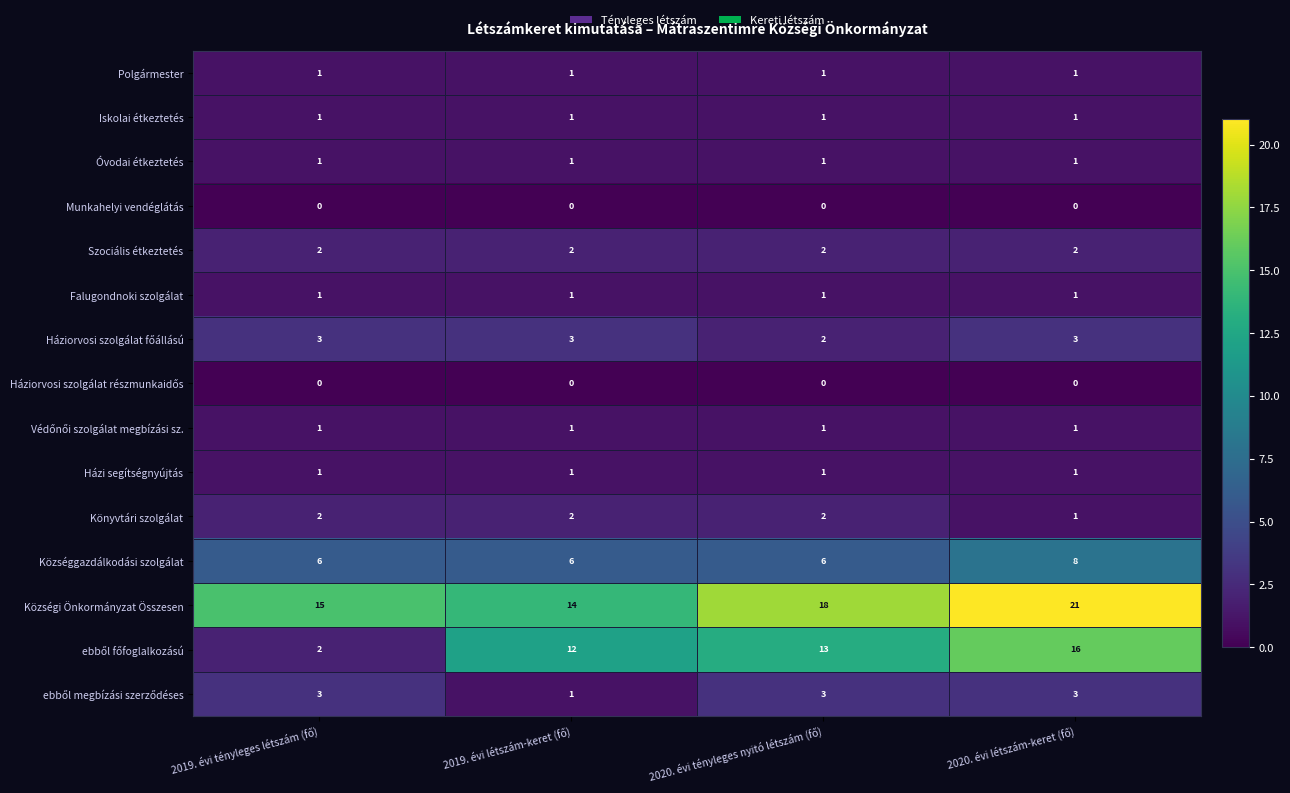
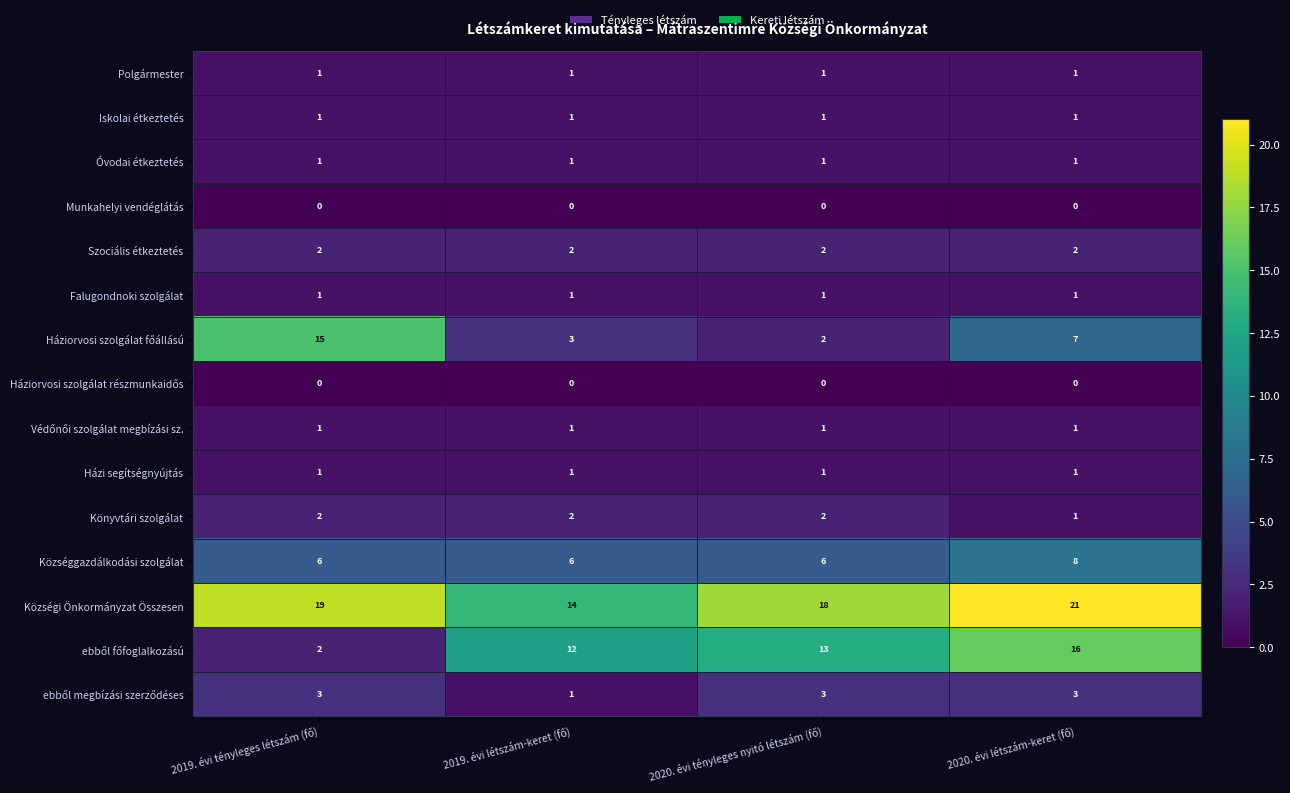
Háziorvosi szolgálat főállású, 2019. évi tényleges létszám (fő): 3 -> 15
Háziorvosi szolgálat főállású, 2020. évi létszám-keret (fő): 3 -> 7
Községi Önkormányzat Összesen, 2019. évi tényleges létszám (fő): 15 -> 19
